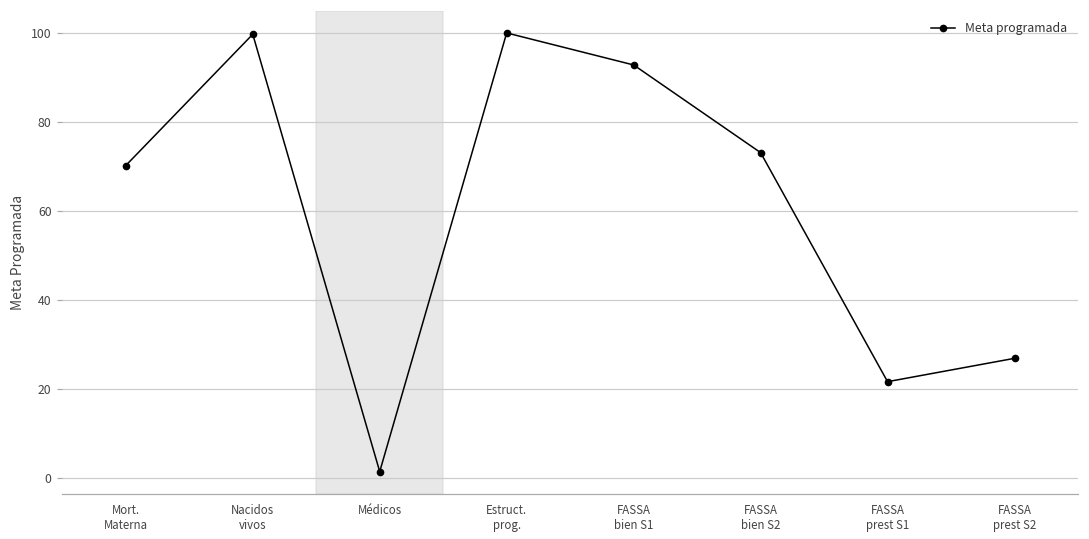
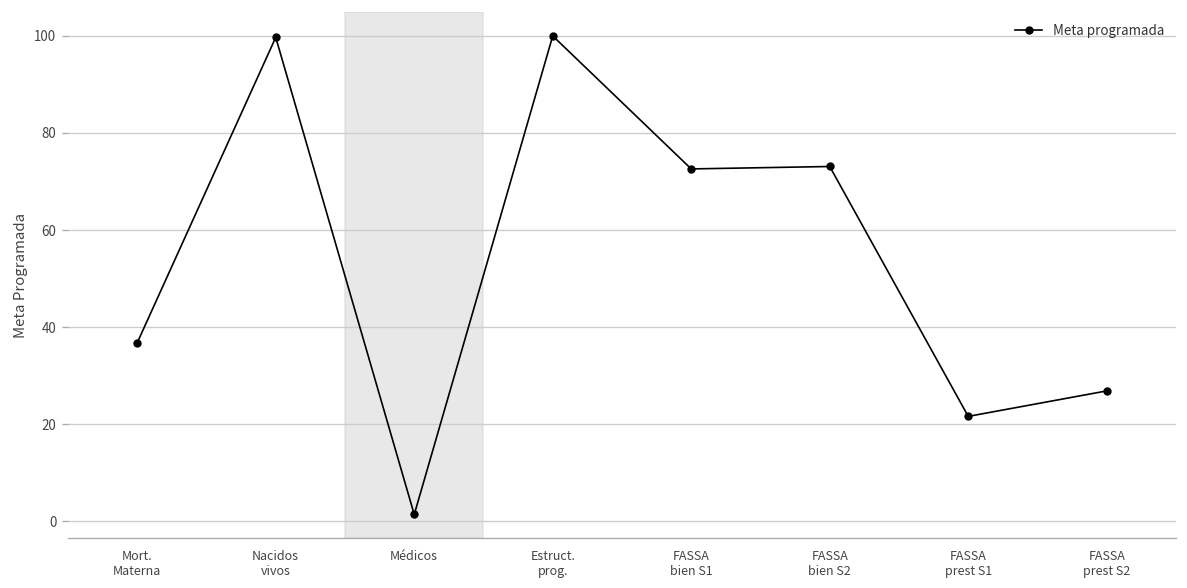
Mort. Materna: 70 -> 37
FASSA bien S1: 93 -> 73
